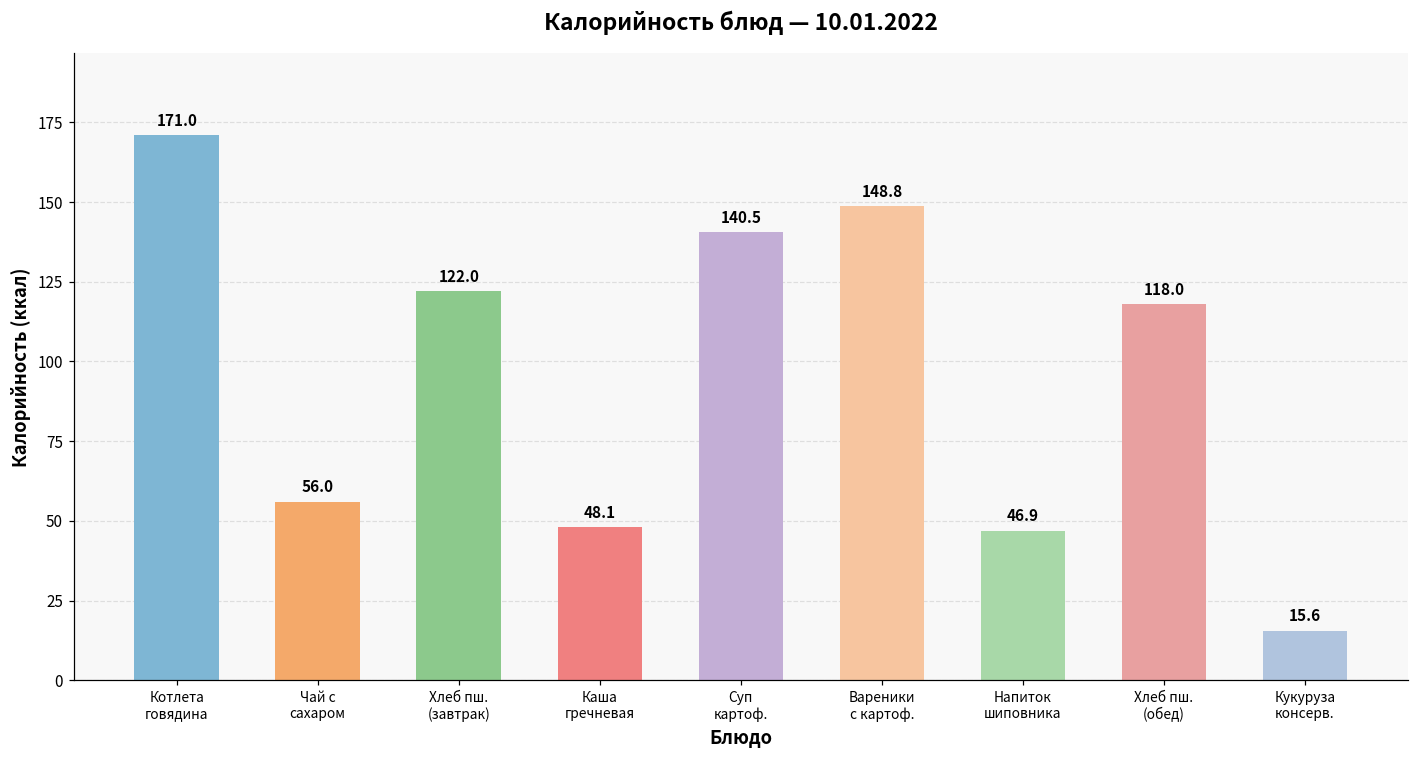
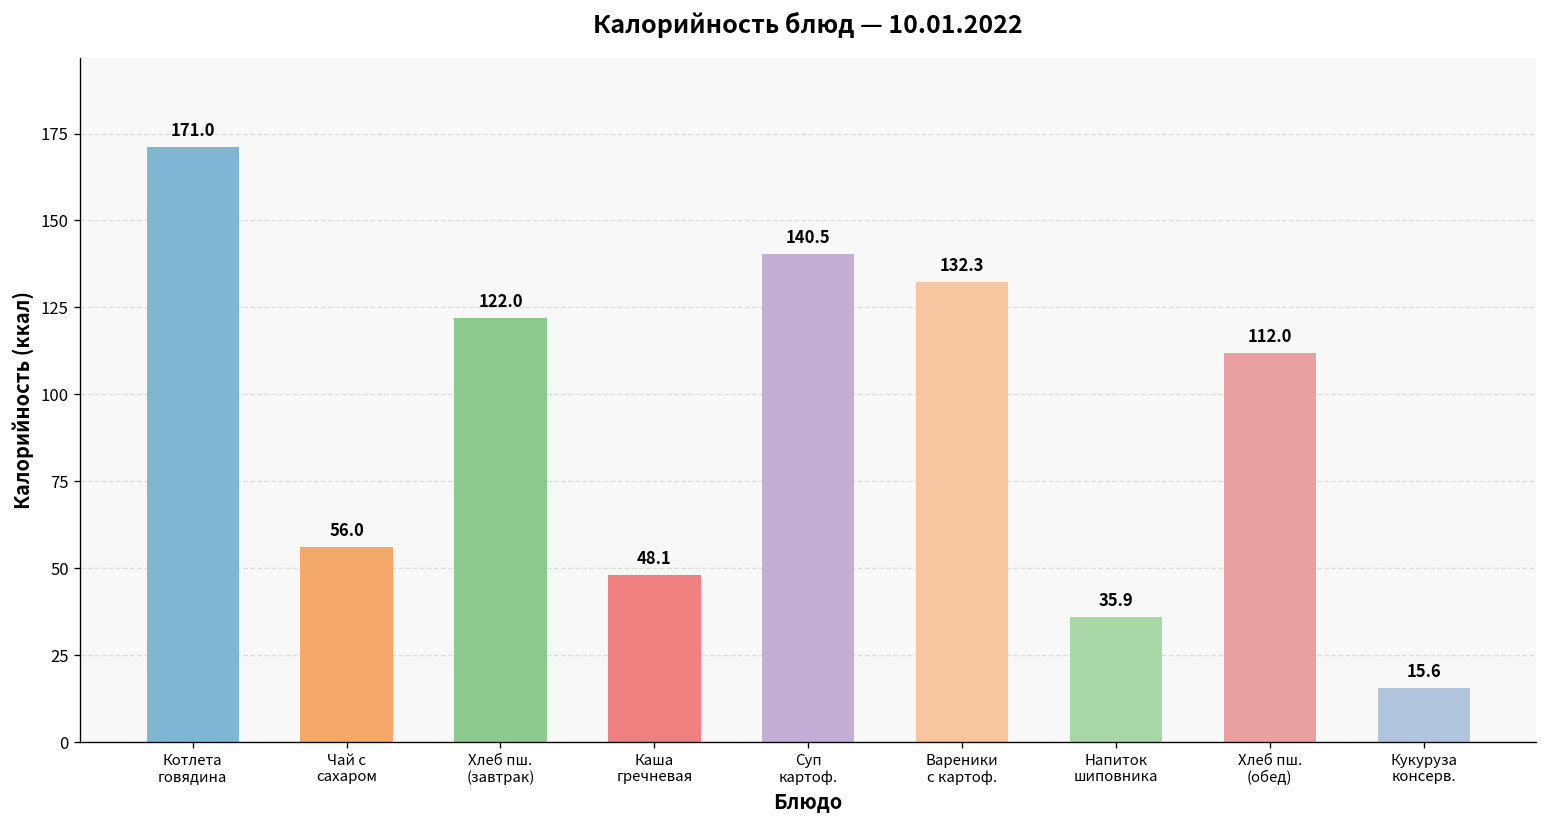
Вареники с картоф.: 148.8 -> 132.3
Напиток шиповника: 46.9 -> 35.9
Хлеб пш. (обед): 118.0 -> 112.0
